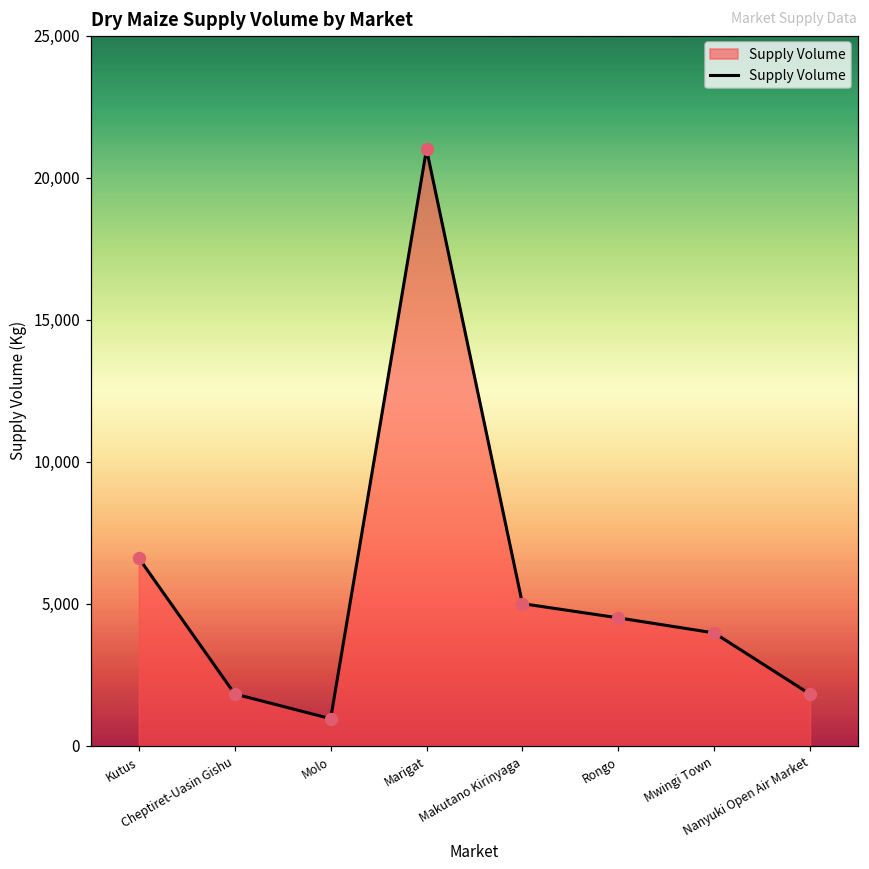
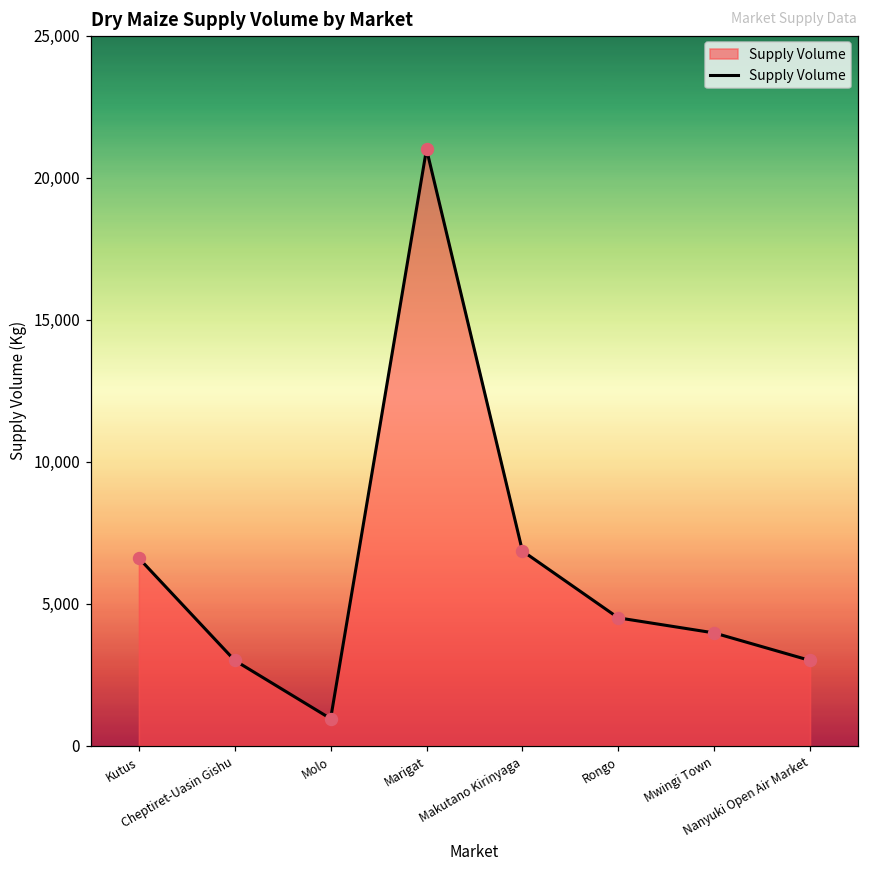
Cheptiret-Uasin Gishu: 1,800 -> 3,000
Makutano Kirinyaga: 5,000 -> 6,900
Nanyuki Open Air Market: 1,800 -> 3,000
